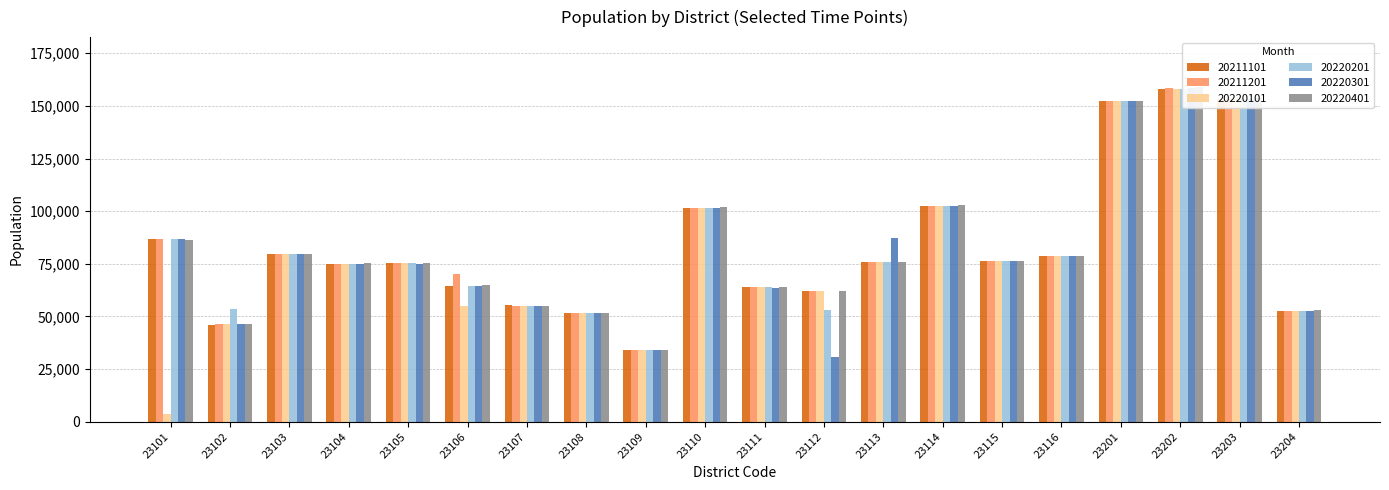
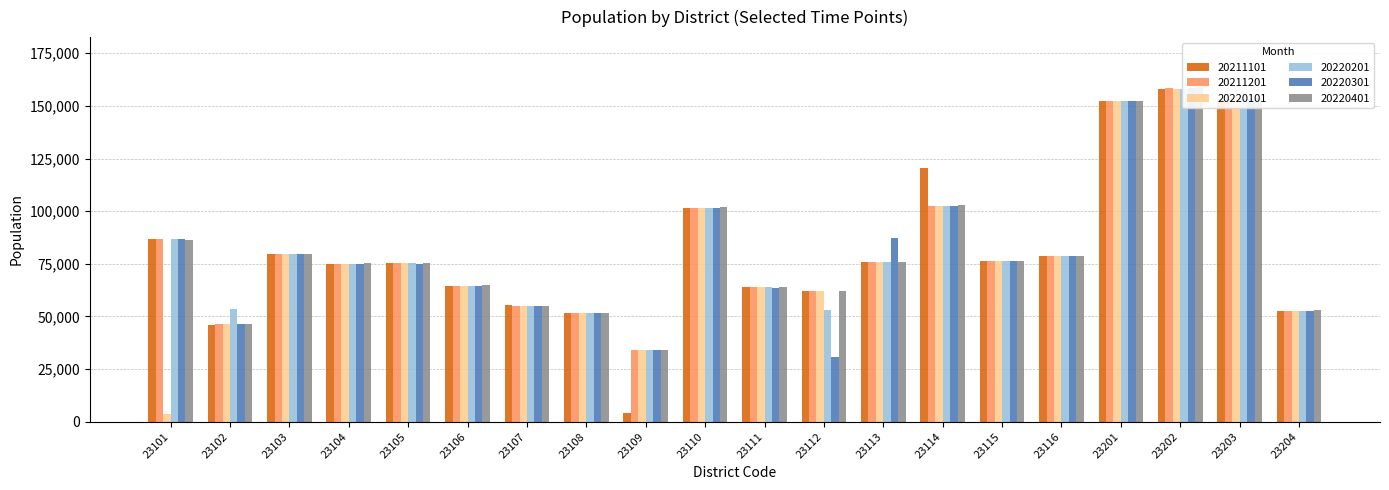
20211201, 23106: 70,000 -> 64,000
20220101, 23106: 55,000 -> 64,000
20211101, 23109: 34,000 -> 4,000
20211101, 23114: 102,000 -> 120,000
